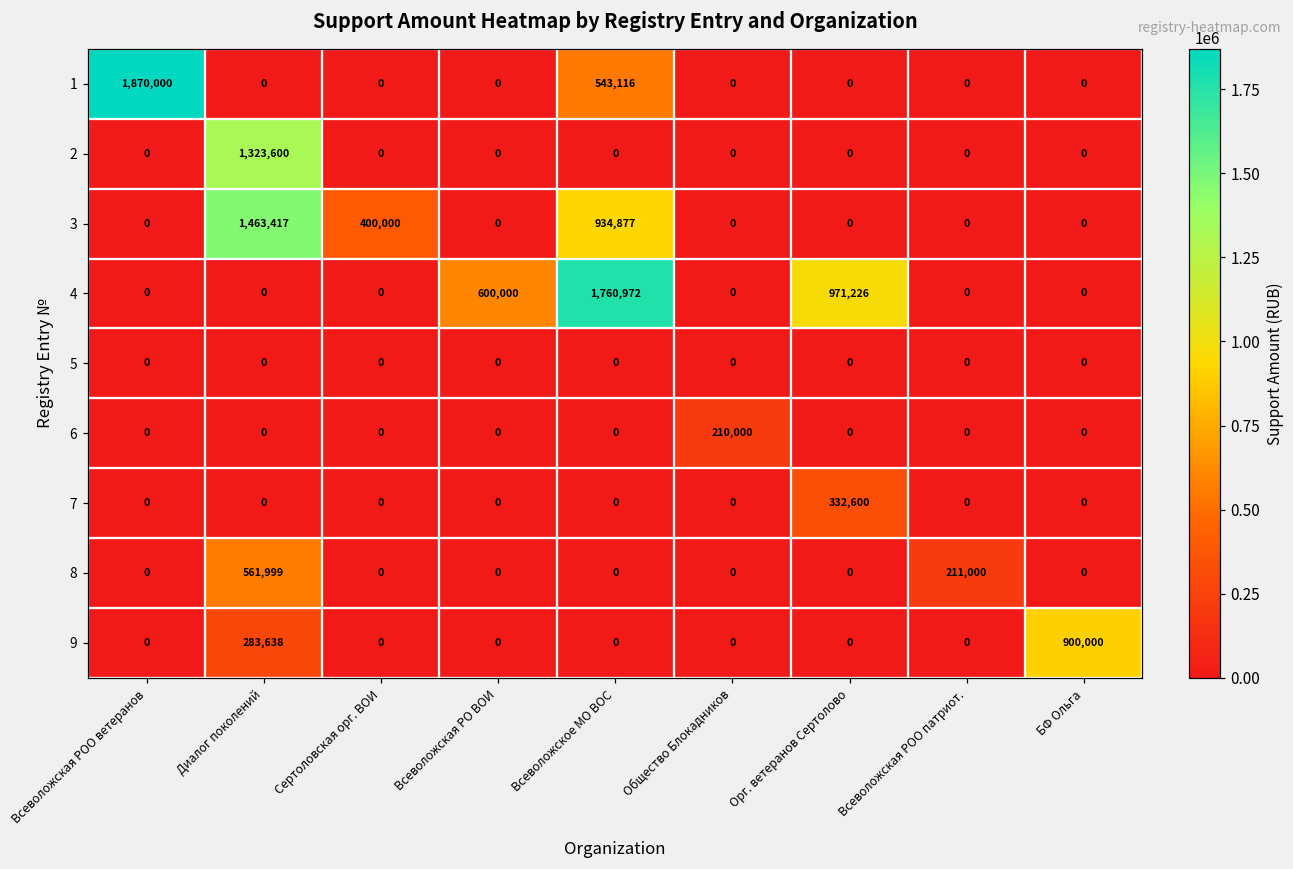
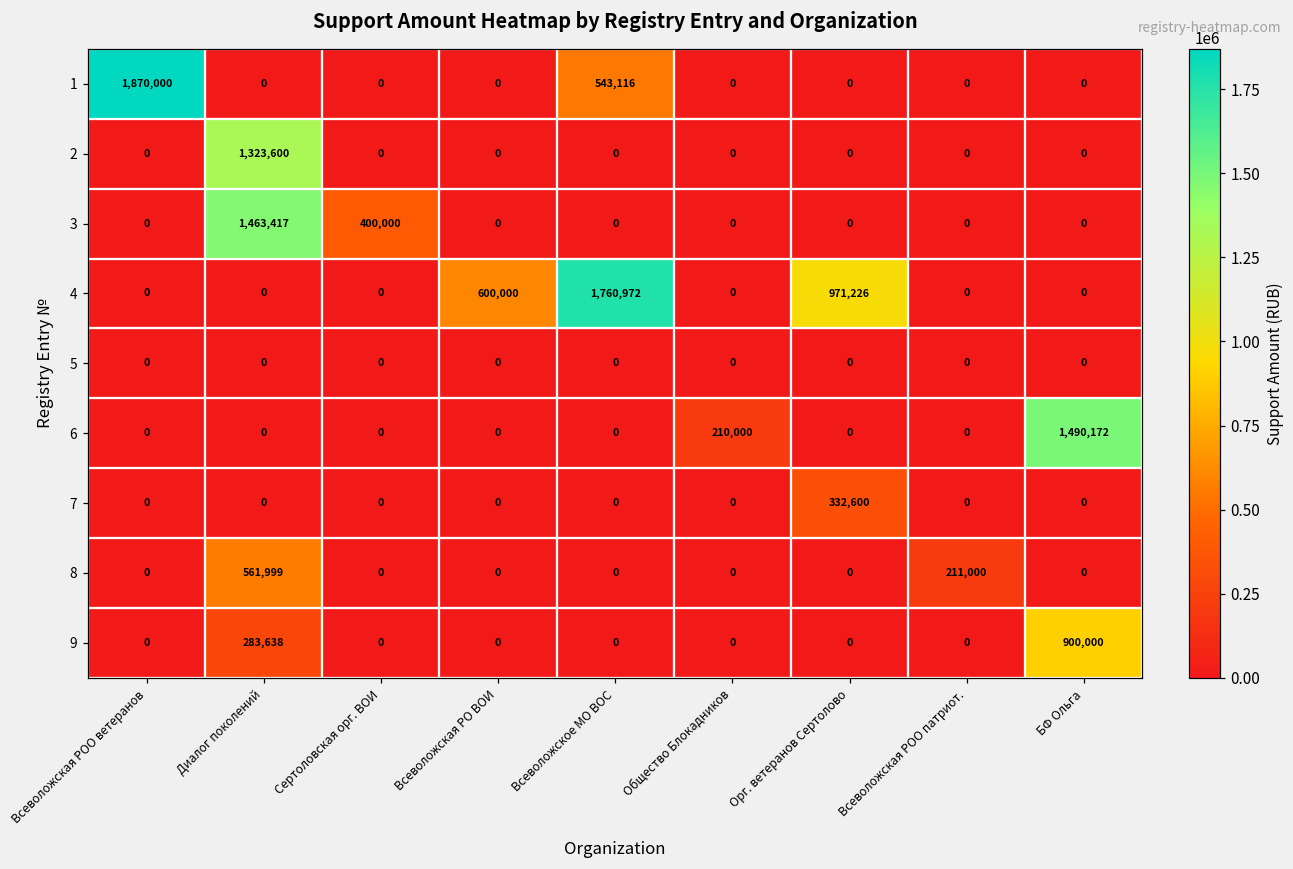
3, Всеволожское МО ВОС: 934,877 -> 0
6, БФ Ольга: 0 -> 1,490,172
